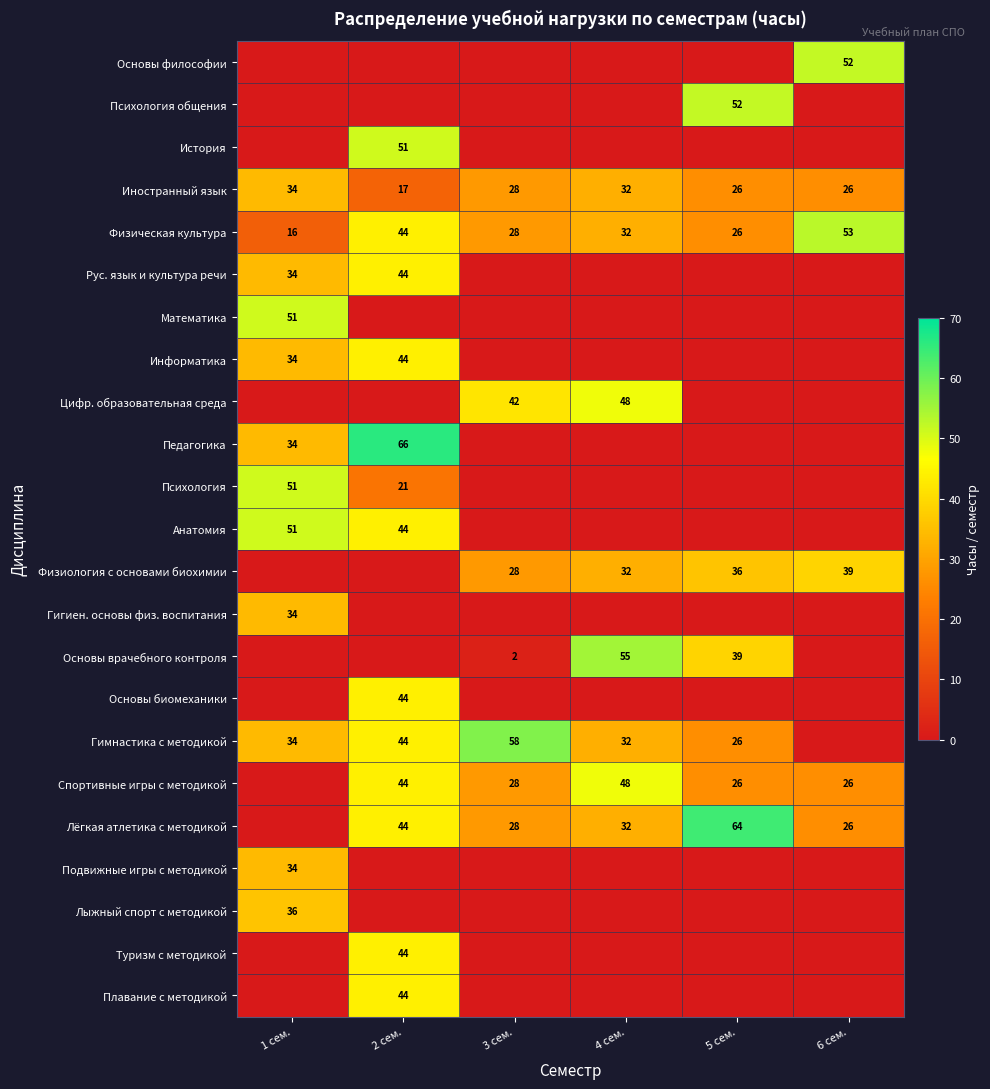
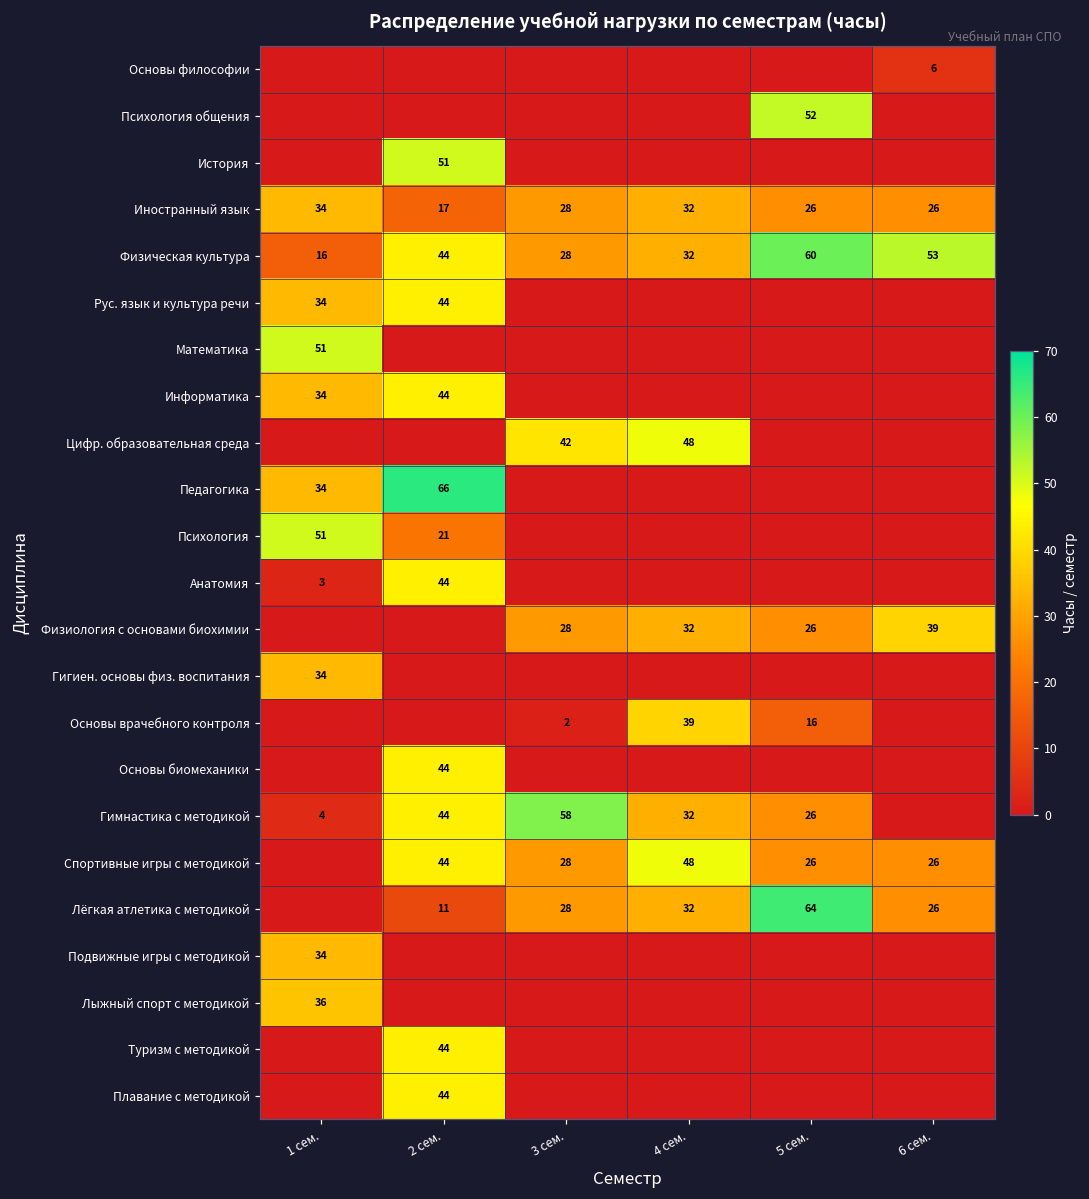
Основы философии, 6 сем.: 52 -> 6
Физическая культура, 5 сем.: 26 -> 60
Анатомия, 1 сем.: 51 -> 3
Физиология с основами биохимии, 5 сем.: 36 -> 26
Основы врачебного контроля, 4 сем.: 55 -> 39
Основы врачебного контроля, 5 сем.: 39 -> 16
Гимнастика с методикой, 1 сем.: 34 -> 4
Лёгкая атлетика с методикой, 2 сем.: 44 -> 11
